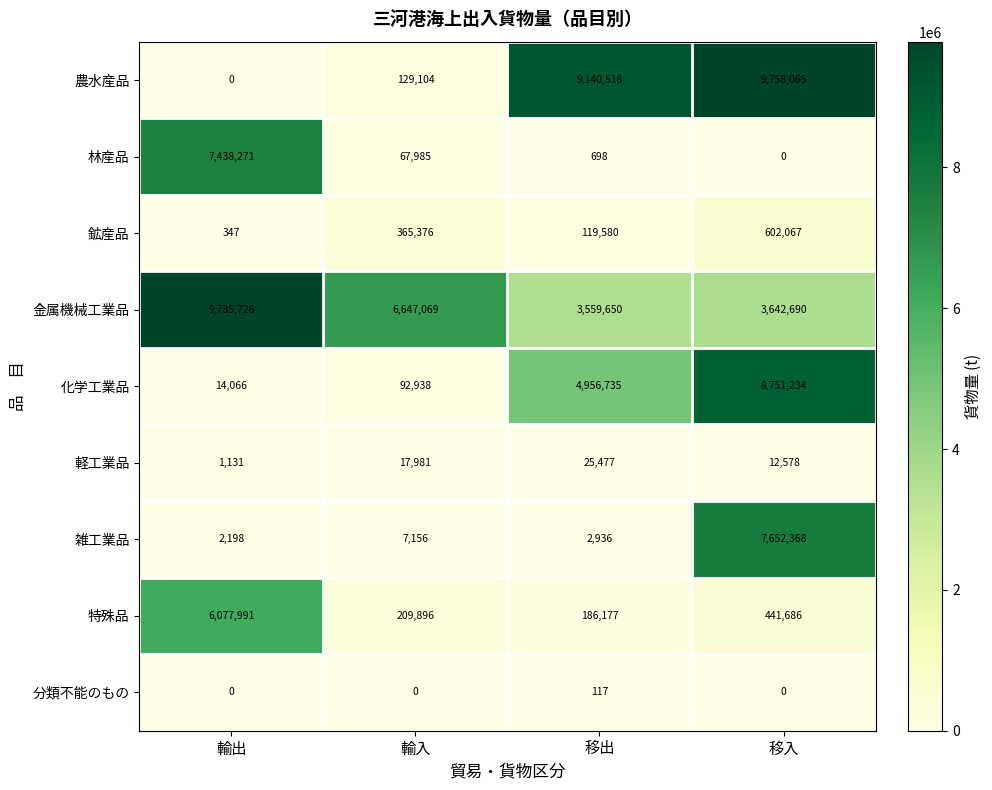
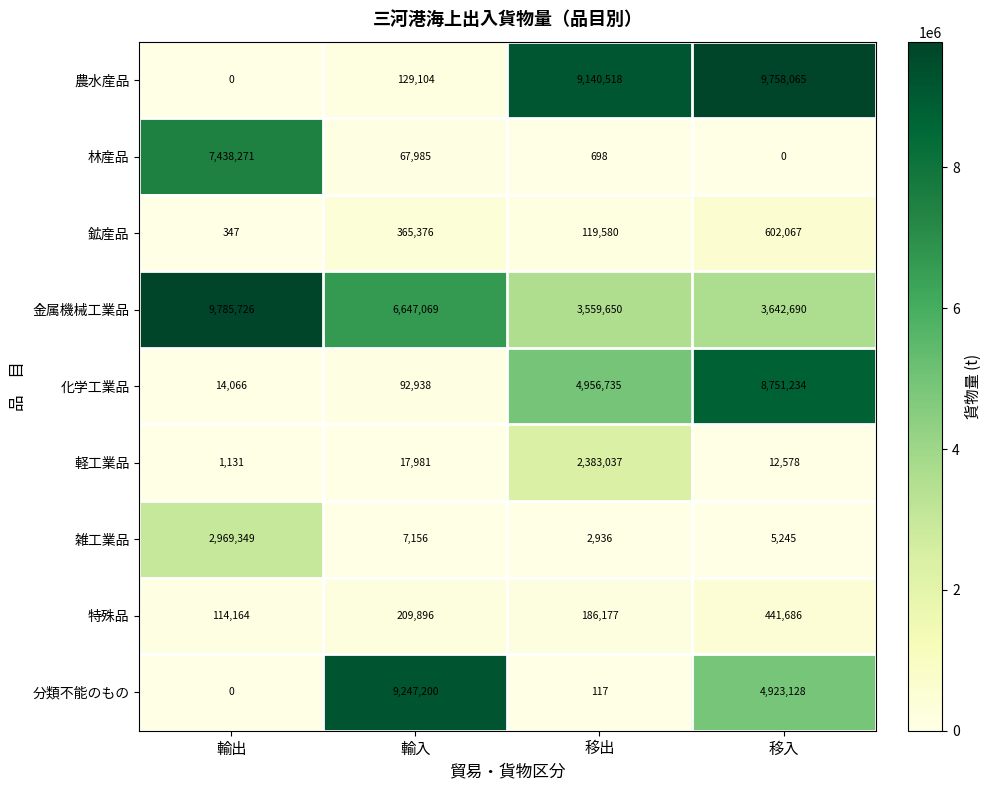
軽工業品, 移出: 25,477 -> 2,383,037
雑工業品, 輸出: 2,198 -> 2,969,349
雑工業品, 移入: 7,652,368 -> 5,245
特殊品, 輸出: 6,077,991 -> 114,164
分類不能のもの, 輸入: 0 -> 9,247,200
分類不能のもの, 移入: 0 -> 4,923,128
